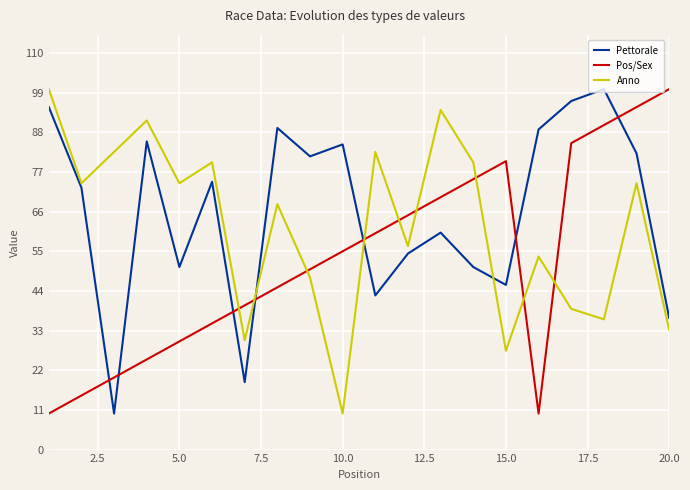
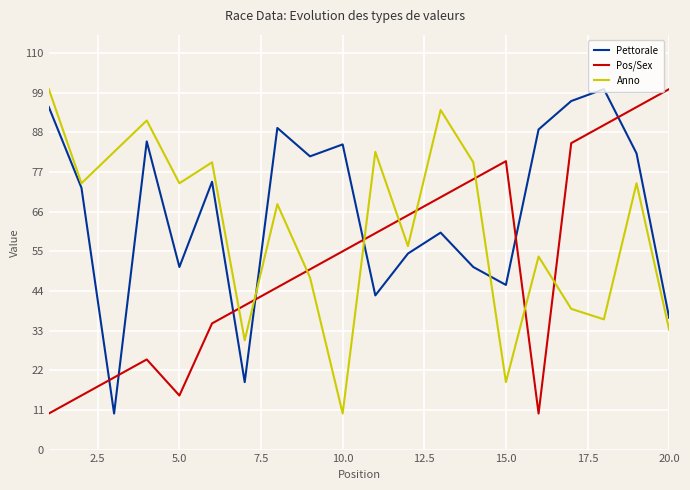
Pos/Sex, 5.0: 30 -> 15
Anno, 15.0: 27 -> 19
